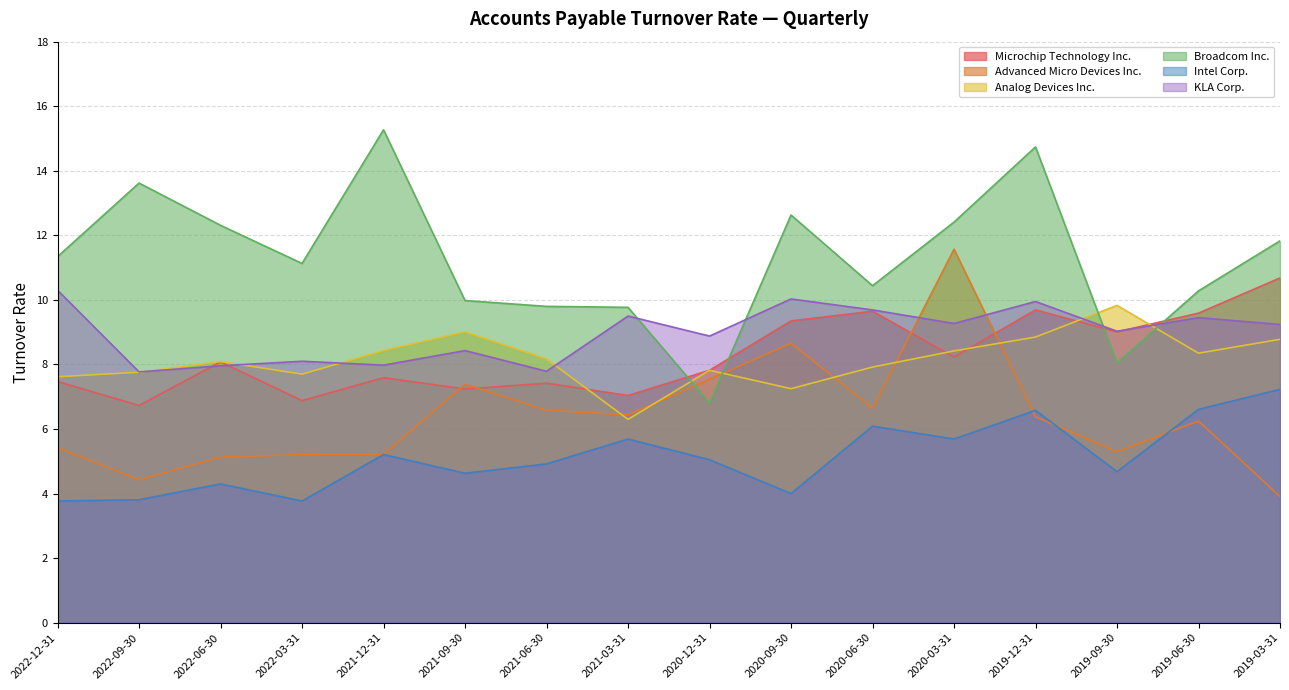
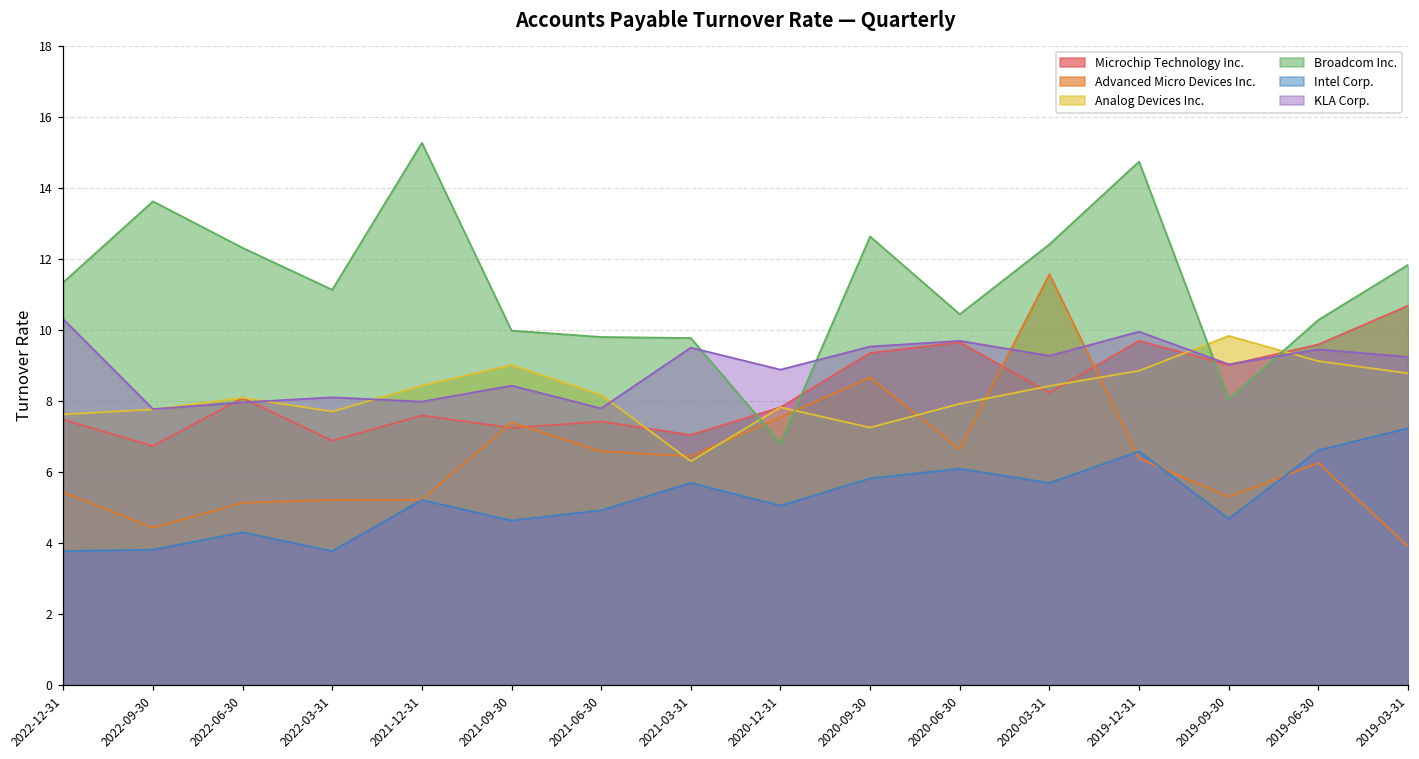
Intel Corp., 2020-09-30: 4.0 -> 5.8
KLA Corp., 2020-09-30: 10.0 -> 9.5
Analog Devices Inc., 2019-06-30: 8.4 -> 9.1
